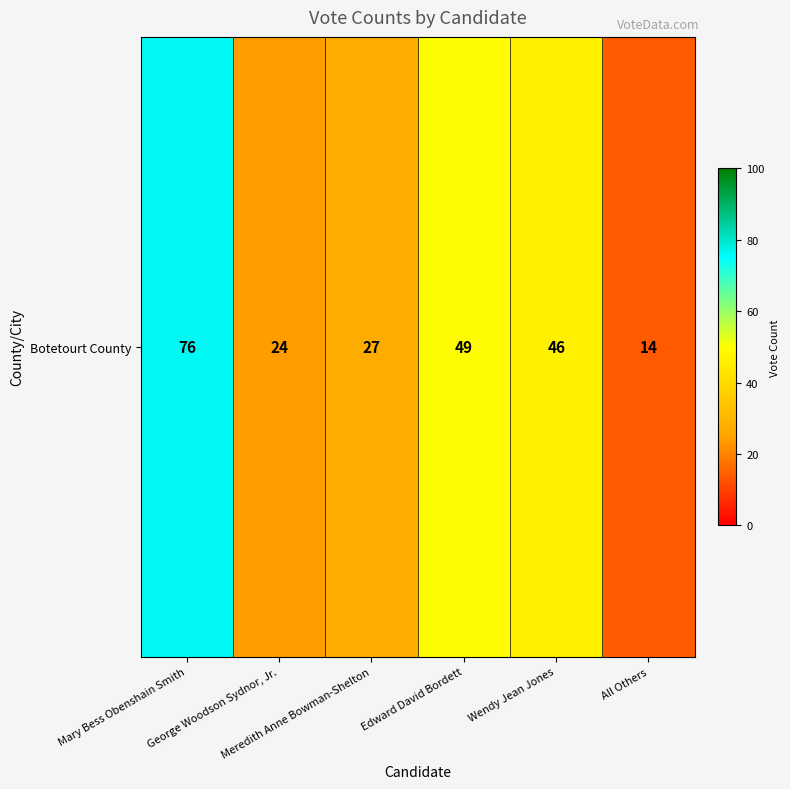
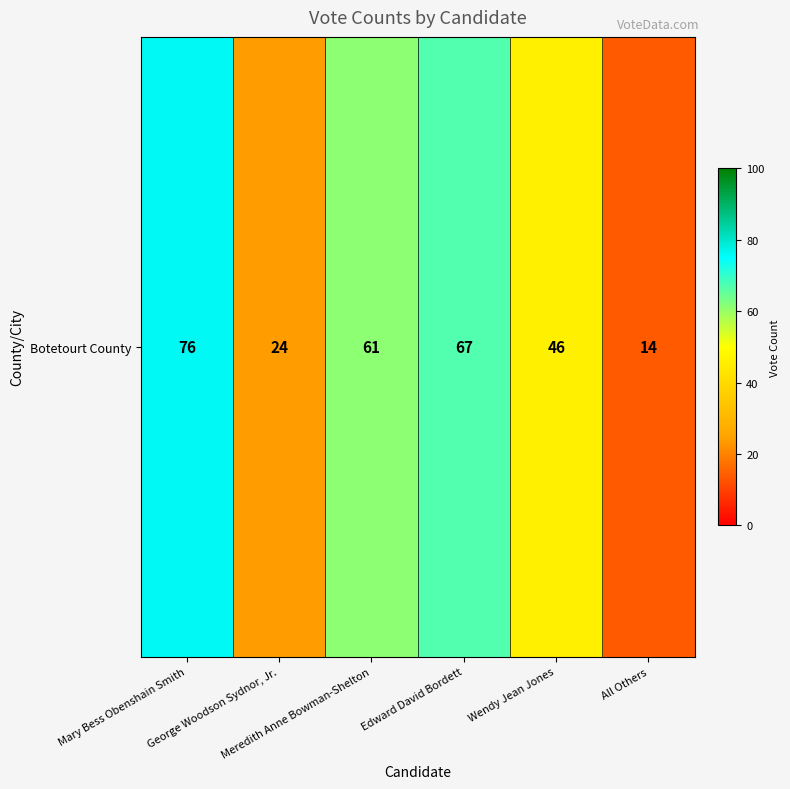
Botetourt County, Meredith Anne Bowman-Shelton: 27 -> 61
Botetourt County, Edward David Bordett: 49 -> 67
